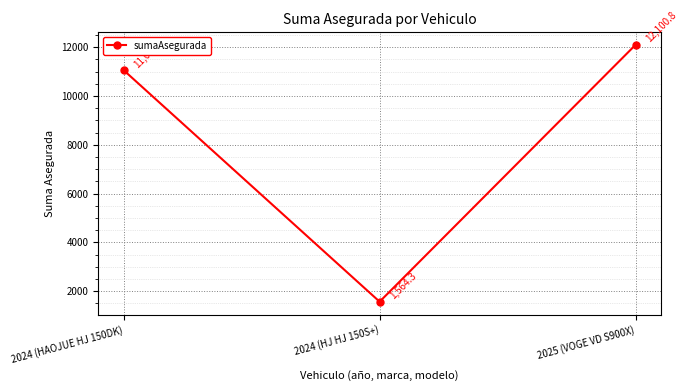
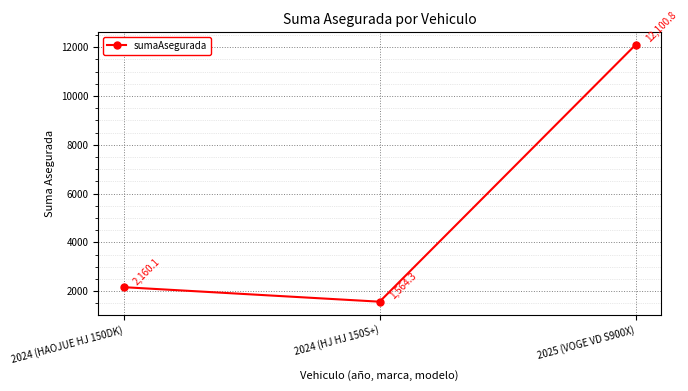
2024 (HAOJUE HJ 150DK): 11,059.4 -> 2,160.1
